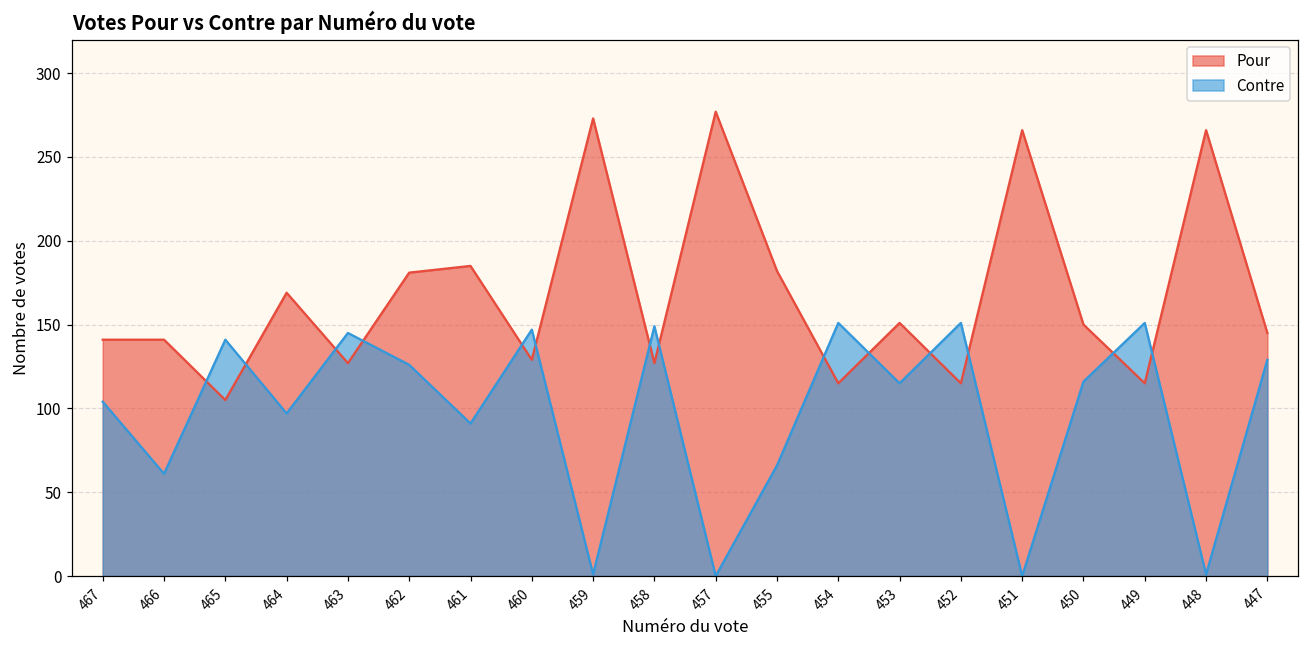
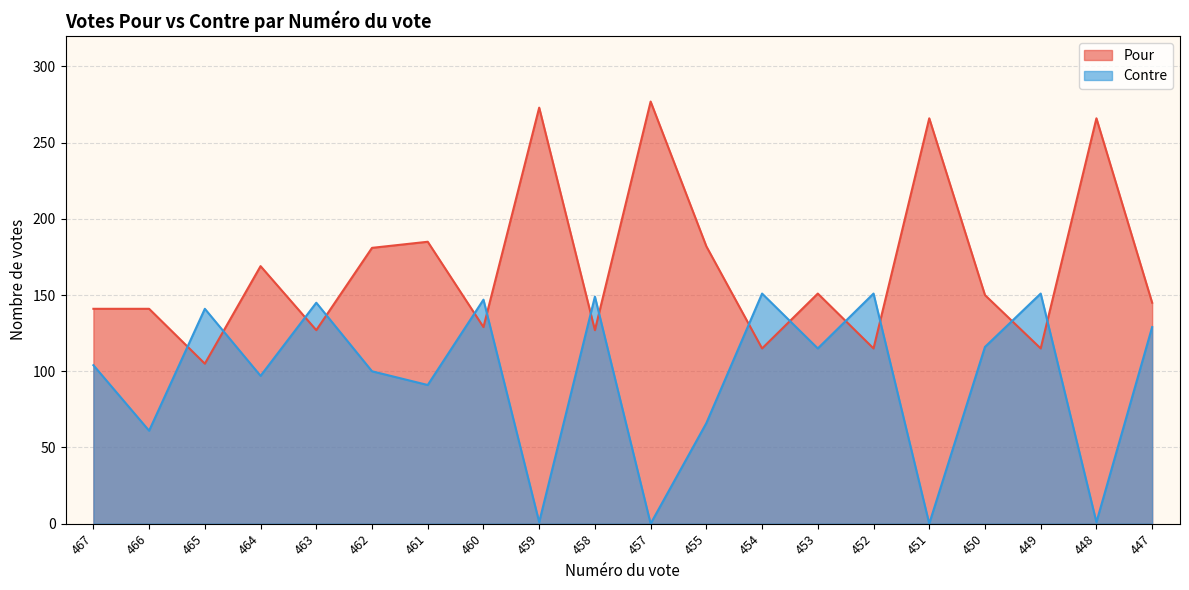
Contre, 462: 126 -> 100
